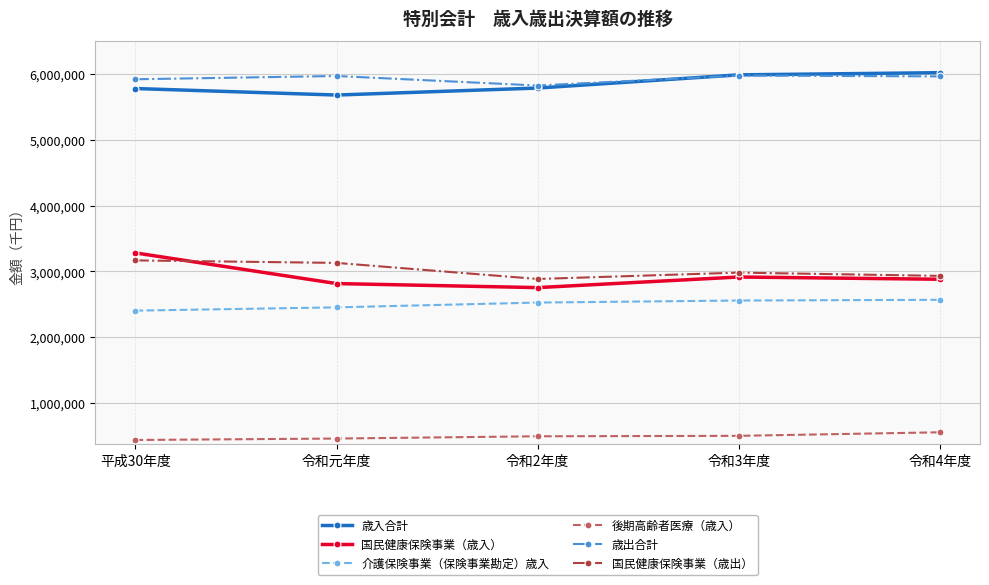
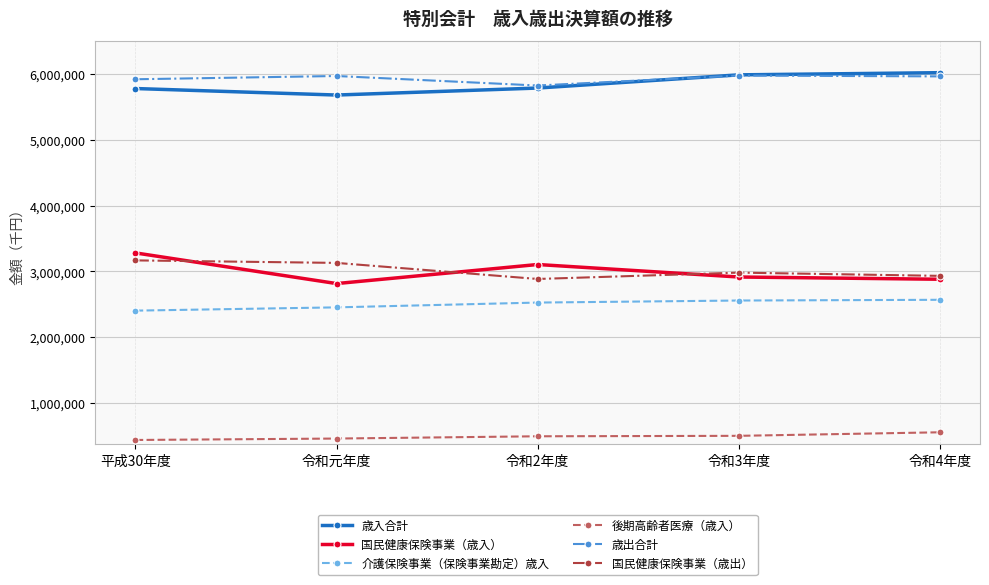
国民健康保険事業（歳入）, 令和2年度: 2,800,000 -> 3,100,000
